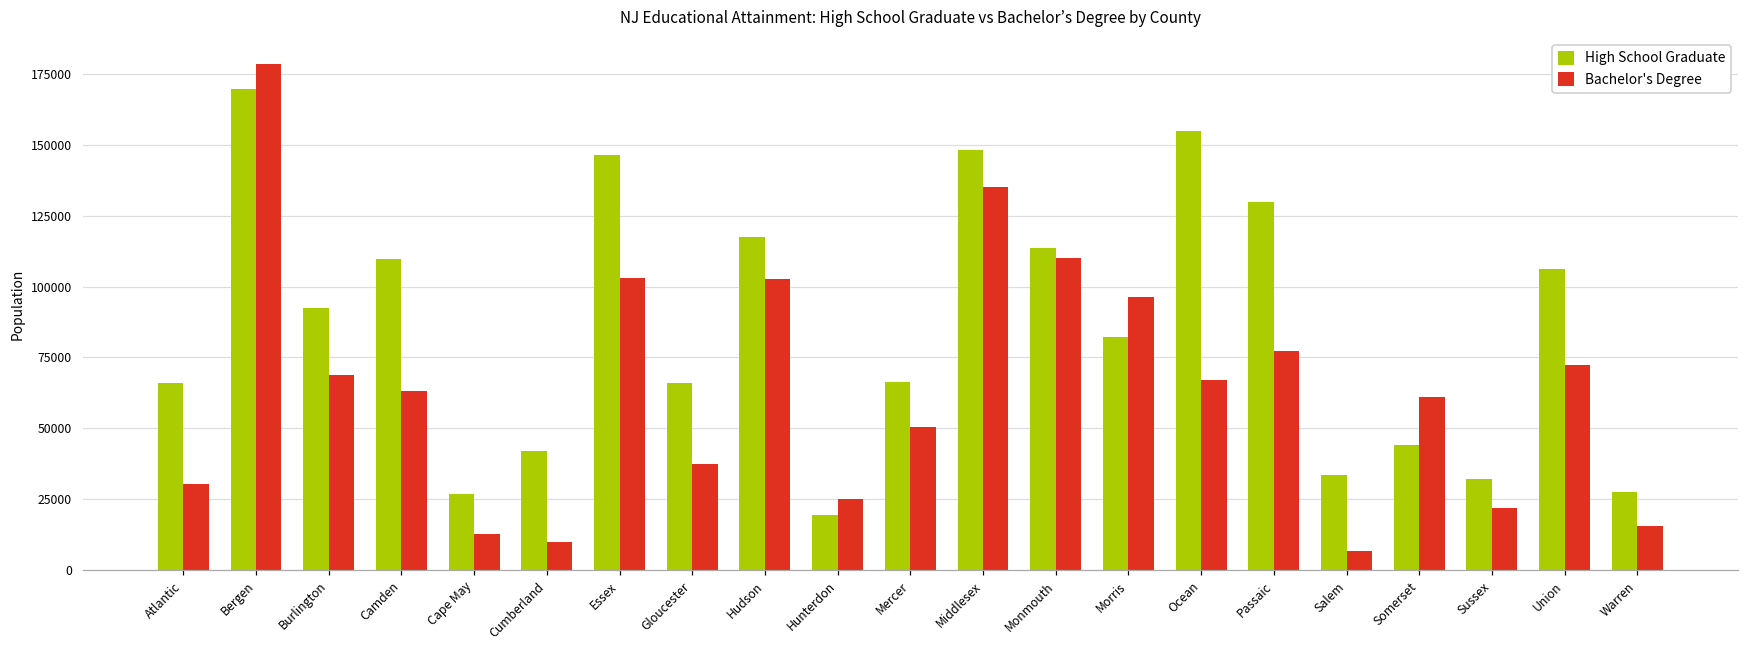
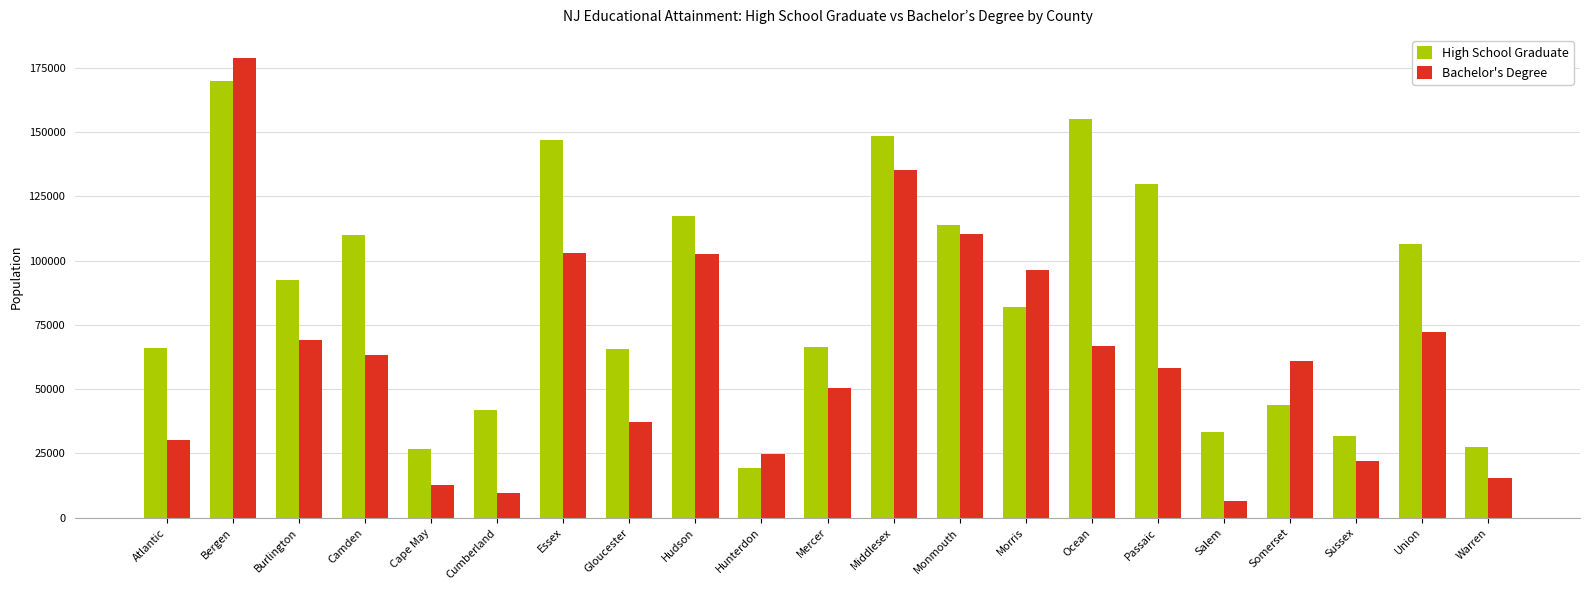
Bachelor's Degree, Passaic: 77000 -> 58000
